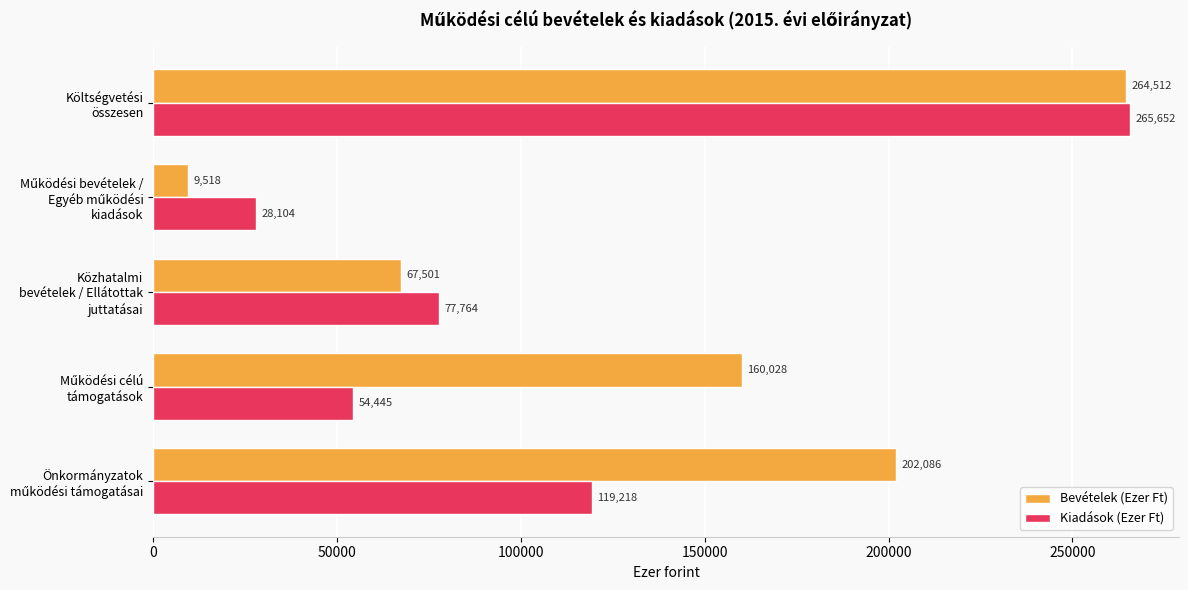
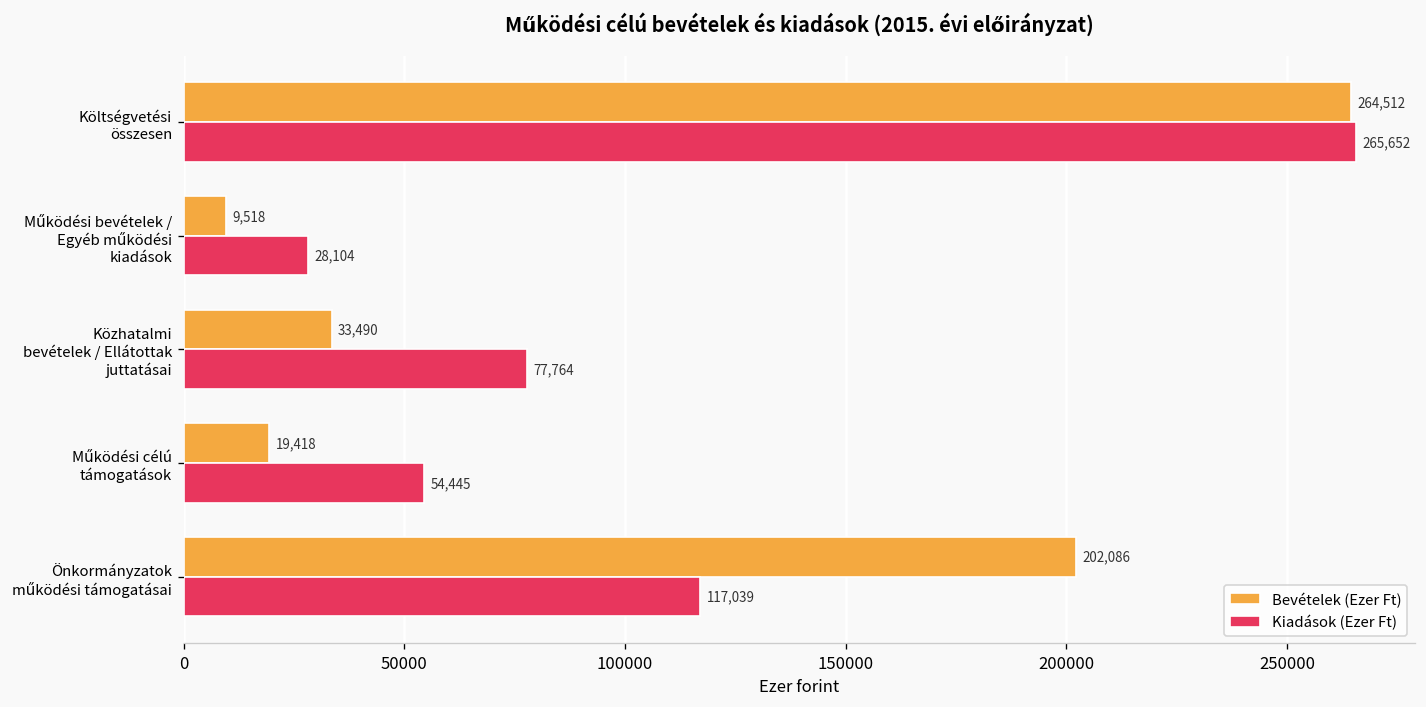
Bevételek (Ezer Ft), Közhatalmi bevételek / Ellátottak juttatásai: 67,501 -> 33,490
Bevételek (Ezer Ft), Működési célú támogatások: 160,028 -> 19,418
Kiadások (Ezer Ft), Önkormányzatok működési támogatásai: 119,218 -> 117,039
